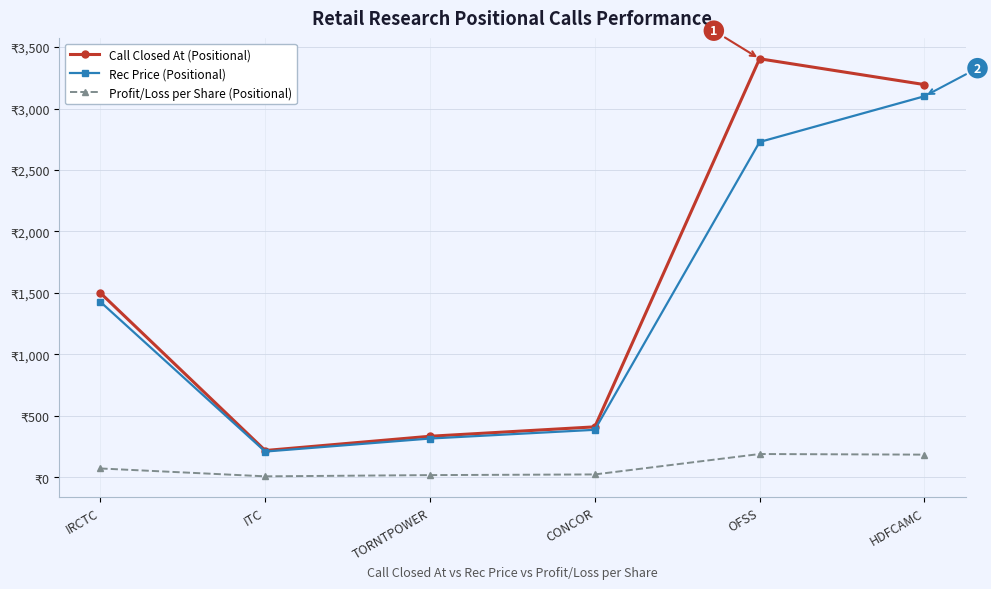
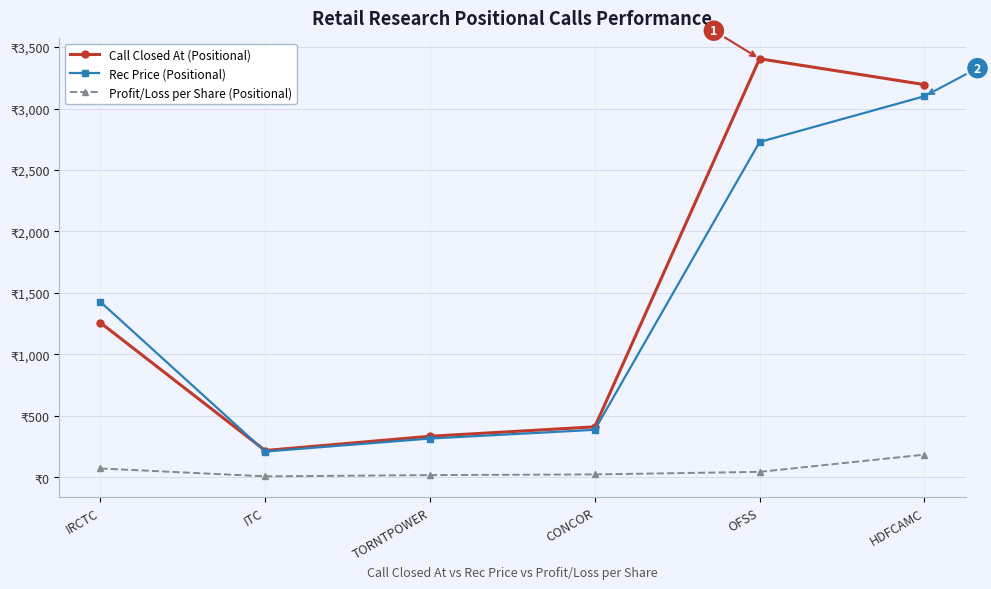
Call Closed At (Positional), IRCTC: ₹1,500 -> ₹1,260
Profit/Loss per Share (Positional), OFSS: ₹190 -> ₹50
